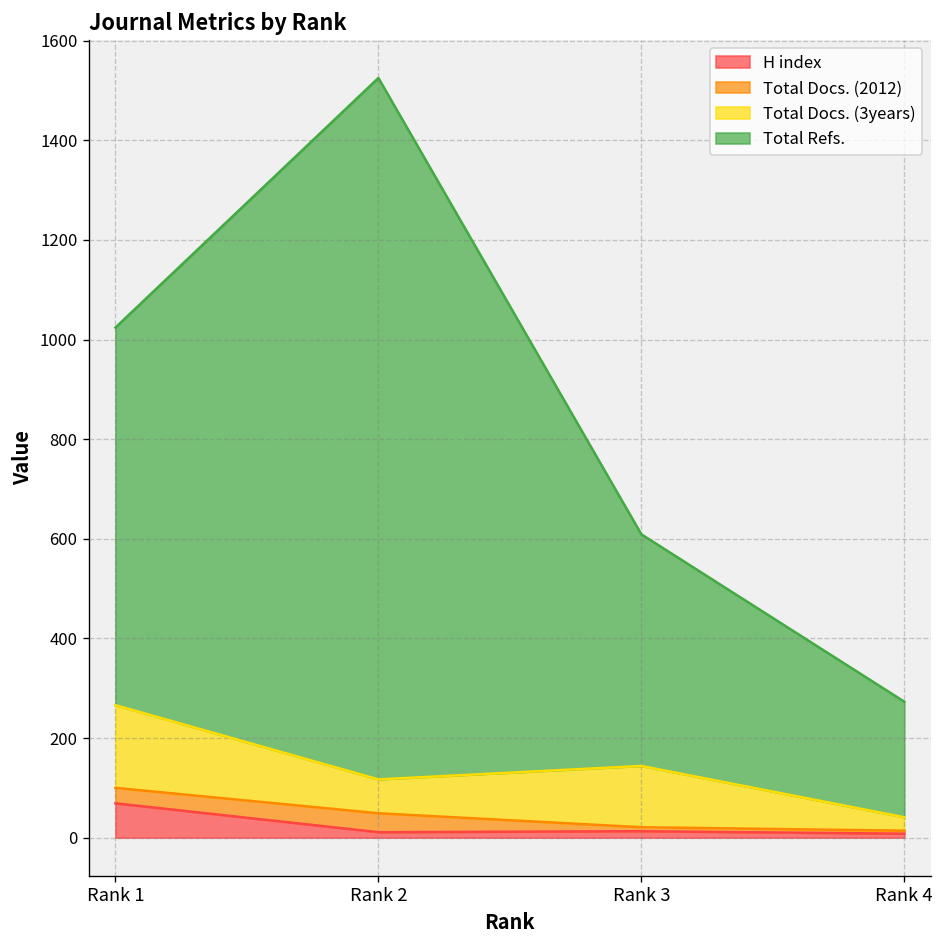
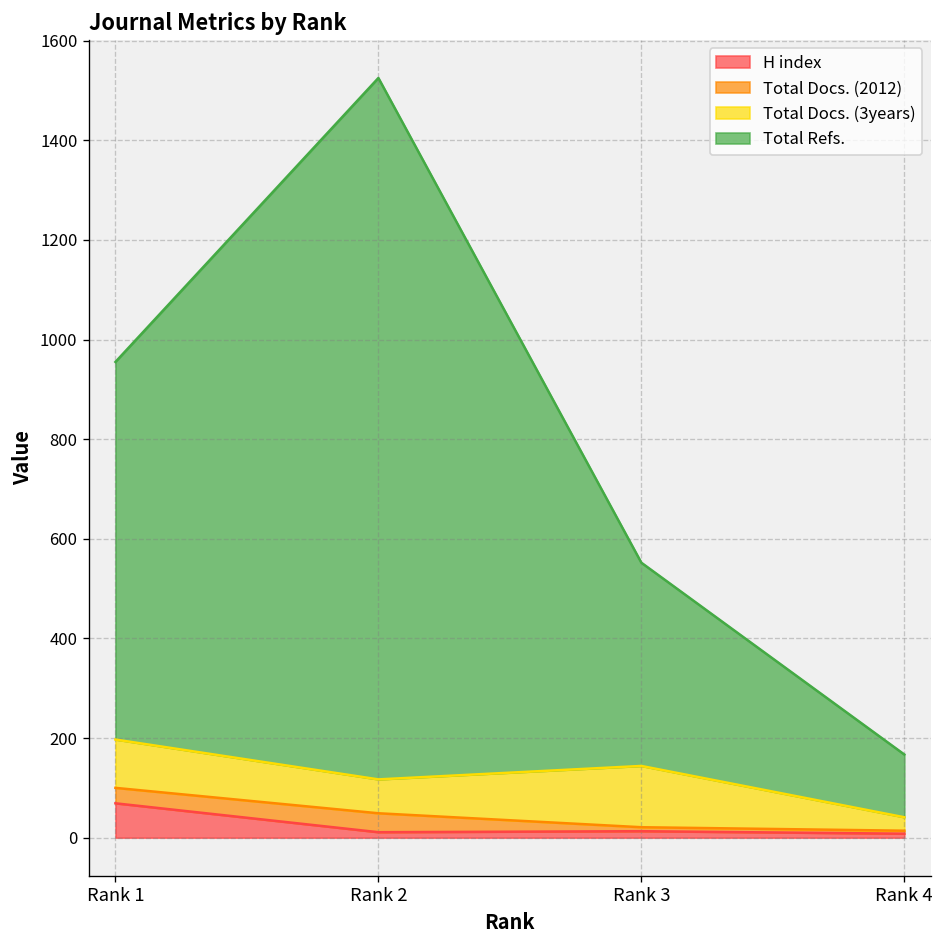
Total Docs. (3years), Rank 1: 170 -> 100
Total Refs., Rank 3: 470 -> 410
Total Refs., Rank 4: 230 -> 130
